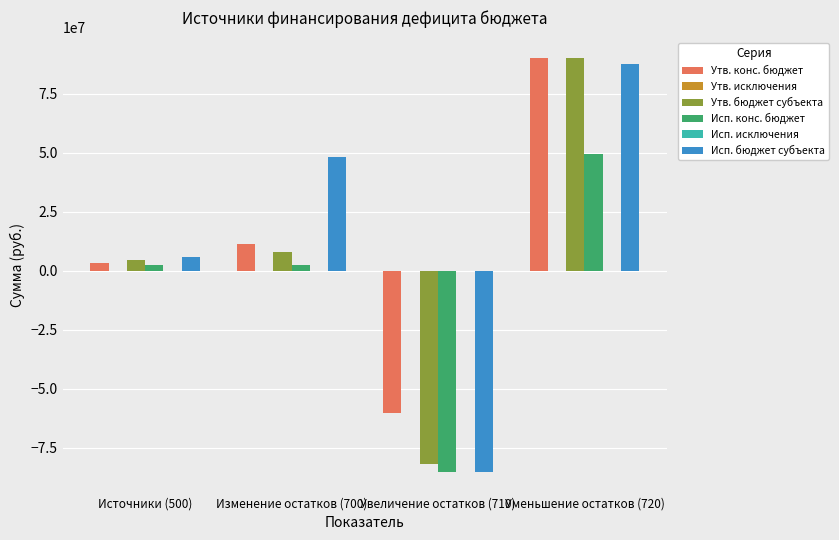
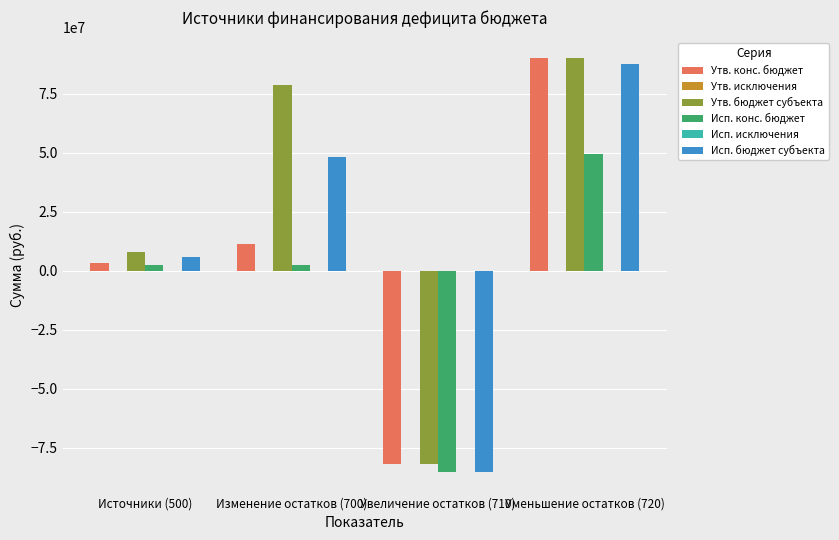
Утв. бюджет субъекта, Источники (500): 4000000 -> 8000000
Утв. бюджет субъекта, Изменение остатков (700): 8000000 -> 79000000
Утв. конс. бюджет, Увеличение остатков (710): -60000000 -> -82000000
